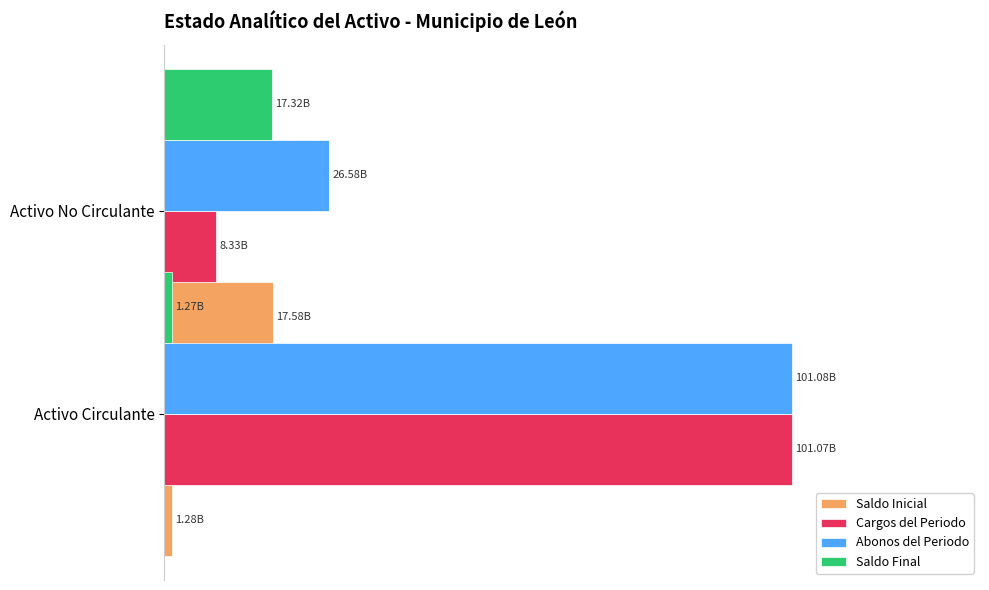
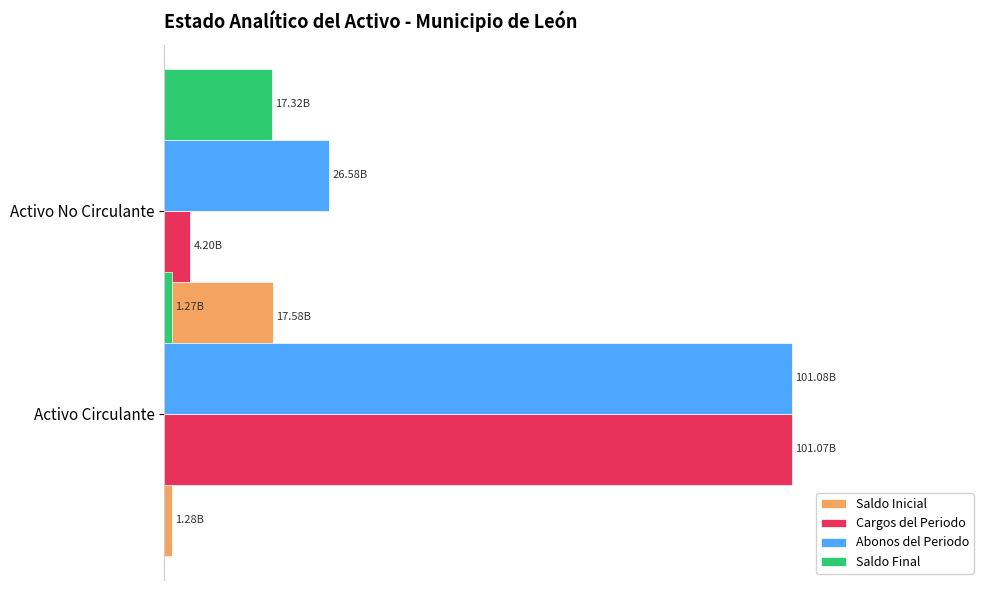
Cargos del Periodo, Activo No Circulante: 8.33B -> 4.20B
